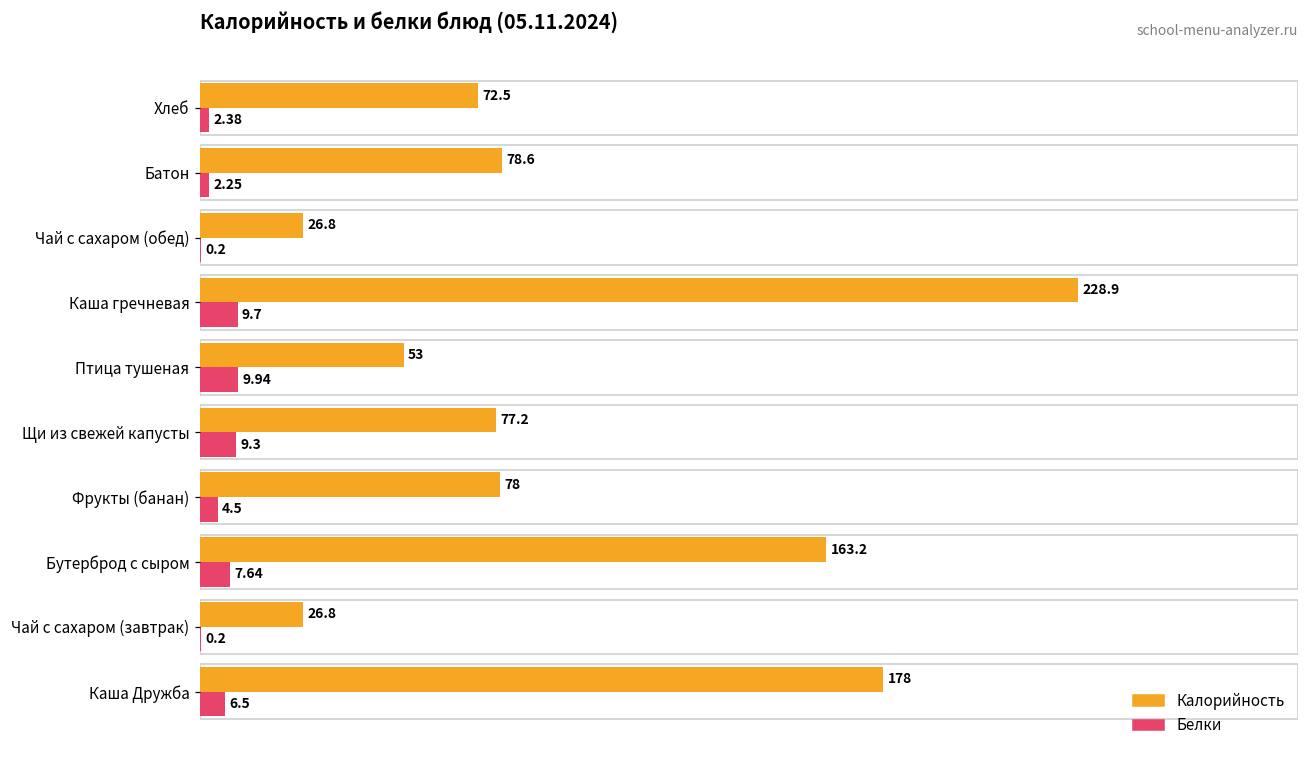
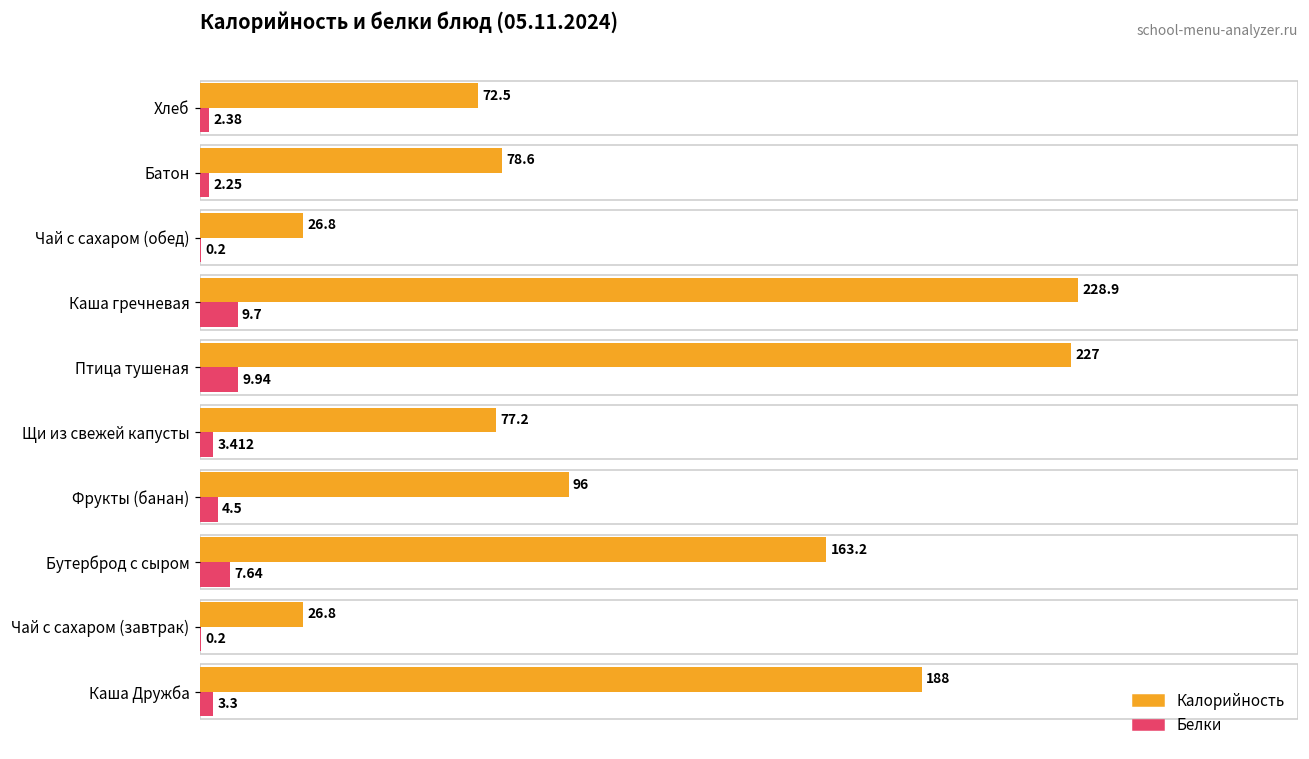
Калорийность, Птица тушеная: 53 -> 227
Белки, Щи из свежей капусты: 9.3 -> 3.412
Калорийность, Фрукты (банан): 78 -> 96
Калорийность, Каша Дружба: 178 -> 188
Белки, Каша Дружба: 6.5 -> 3.3
